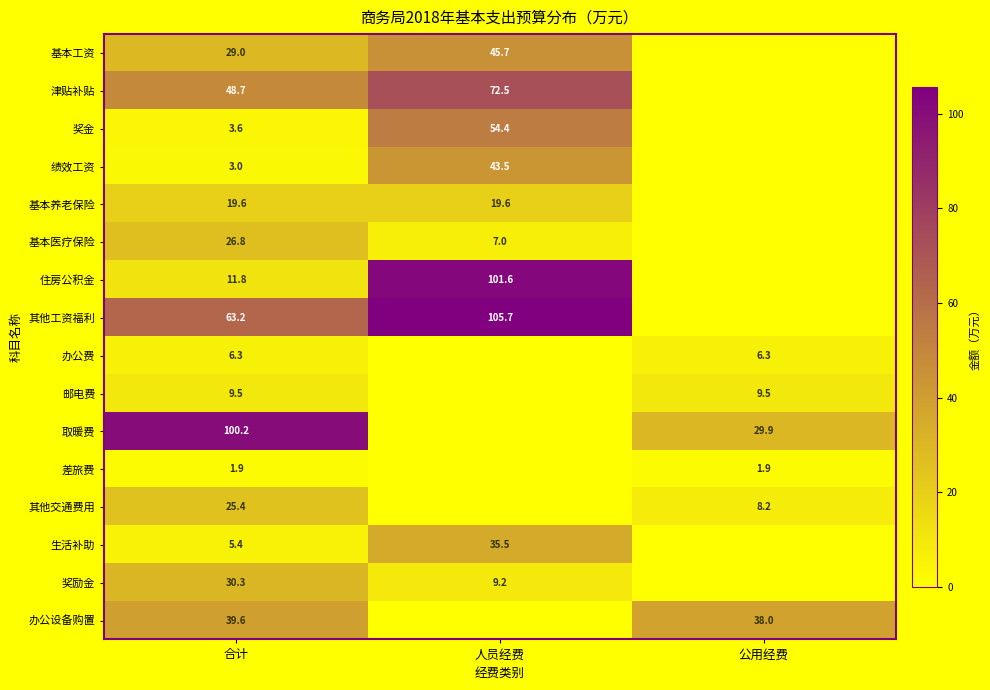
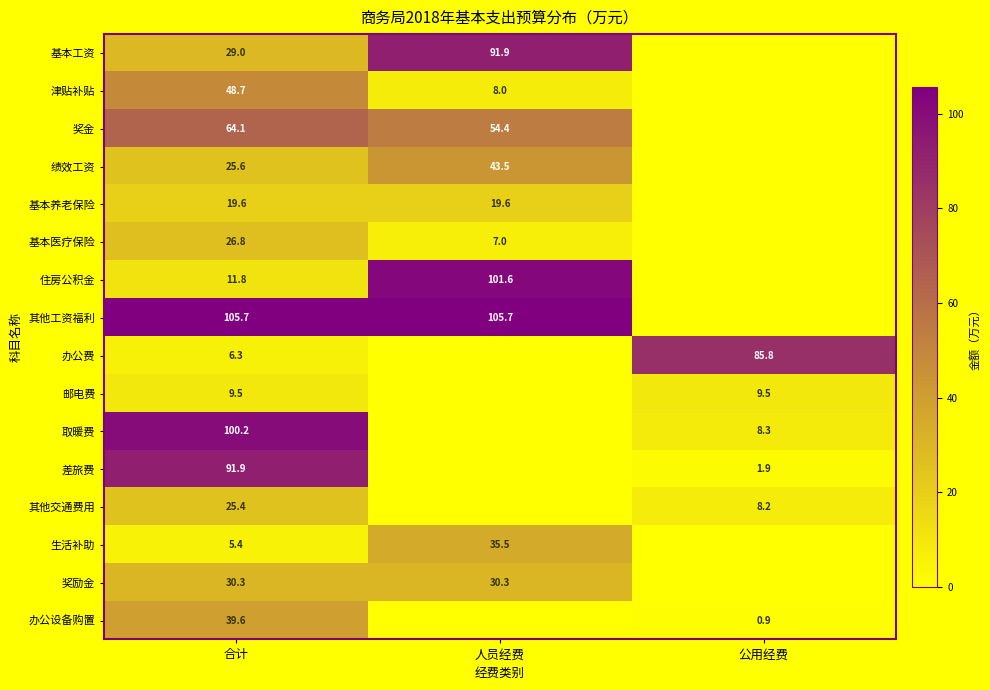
基本工资, 人员经费: 45.7 -> 91.9
津贴补贴, 人员经费: 72.5 -> 8.0
奖金, 合计: 3.6 -> 64.1
绩效工资, 合计: 3.0 -> 25.6
其他工资福利, 合计: 63.2 -> 105.7
办公费, 公用经费: 6.3 -> 85.8
取暖费, 公用经费: 29.9 -> 8.3
差旅费, 合计: 1.9 -> 91.9
奖励金, 人员经费: 9.2 -> 30.3
办公设备购置, 公用经费: 38.0 -> 0.9
